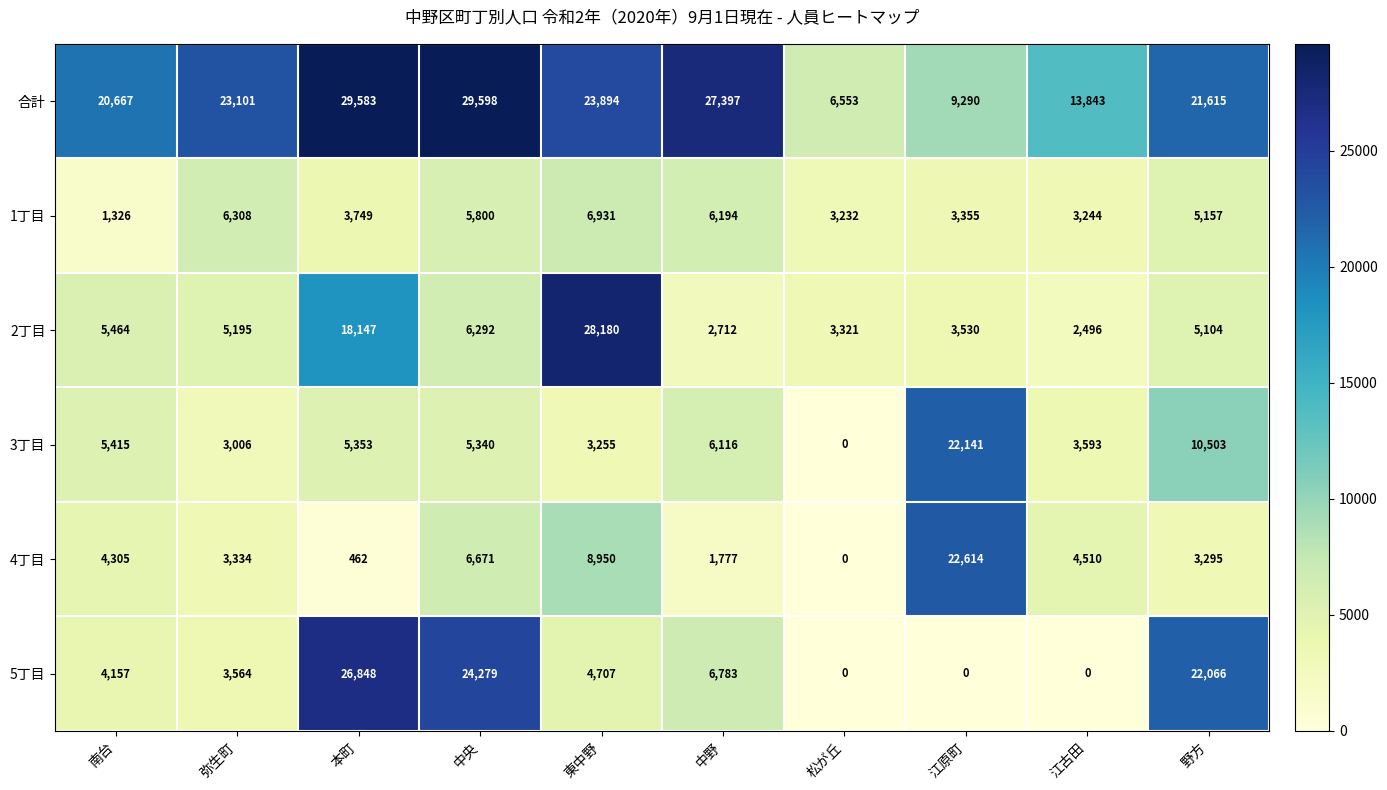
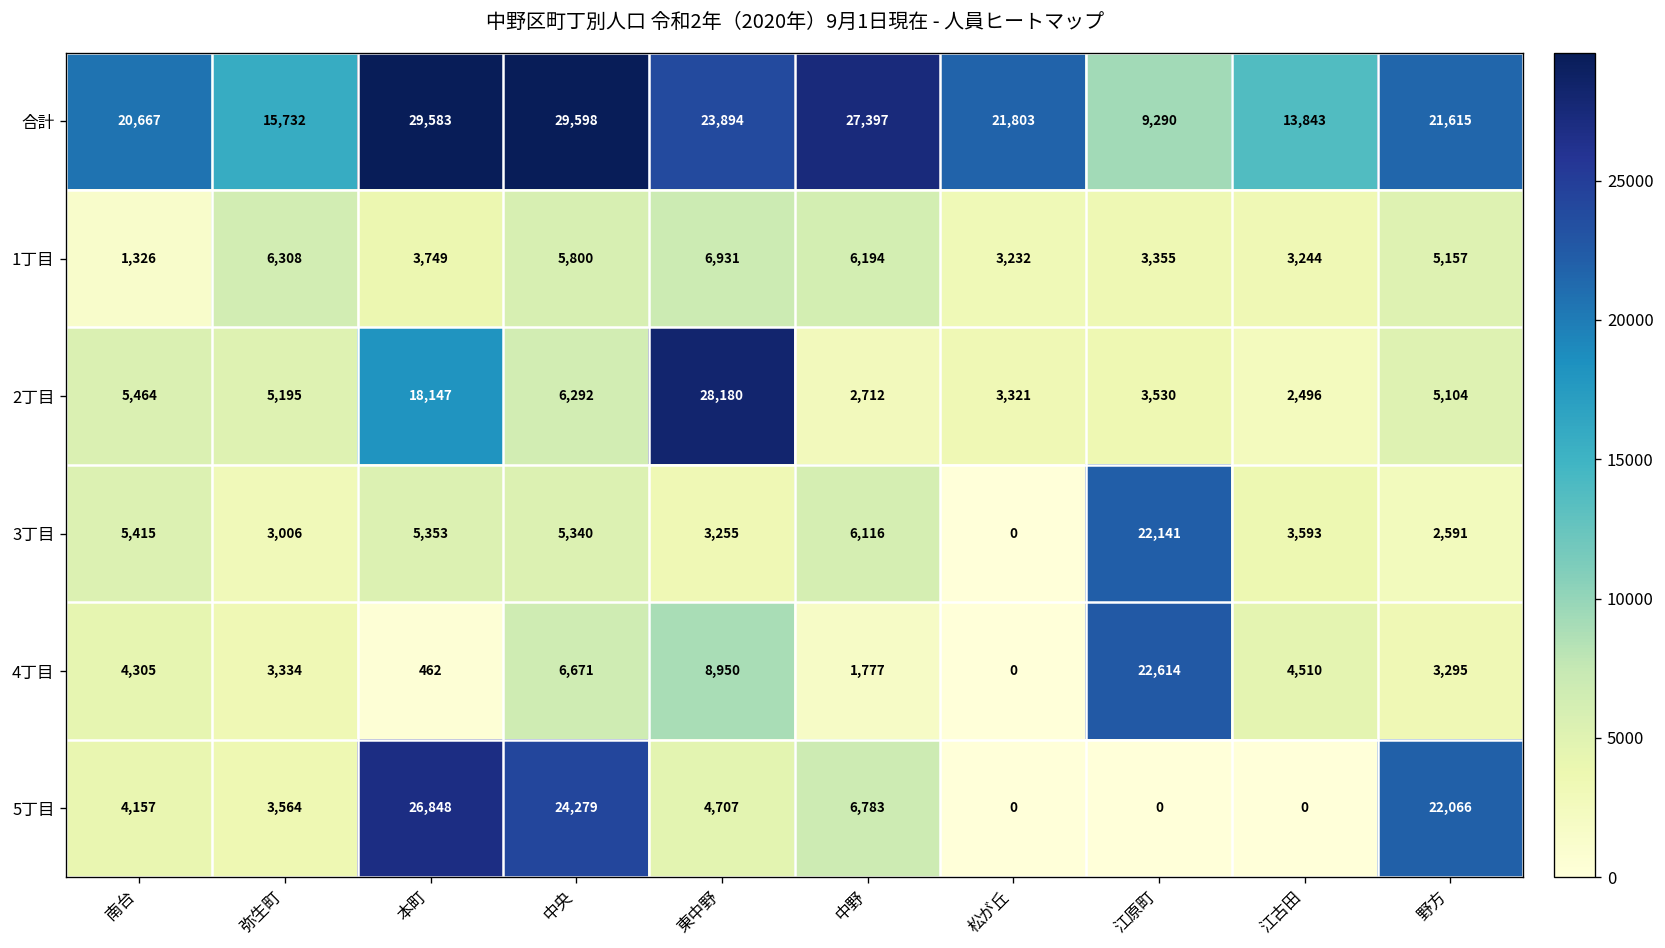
合計, 弥生町: 23,101 -> 15,732
合計, 松が丘: 6,553 -> 21,803
3丁目, 野方: 10,503 -> 2,591
